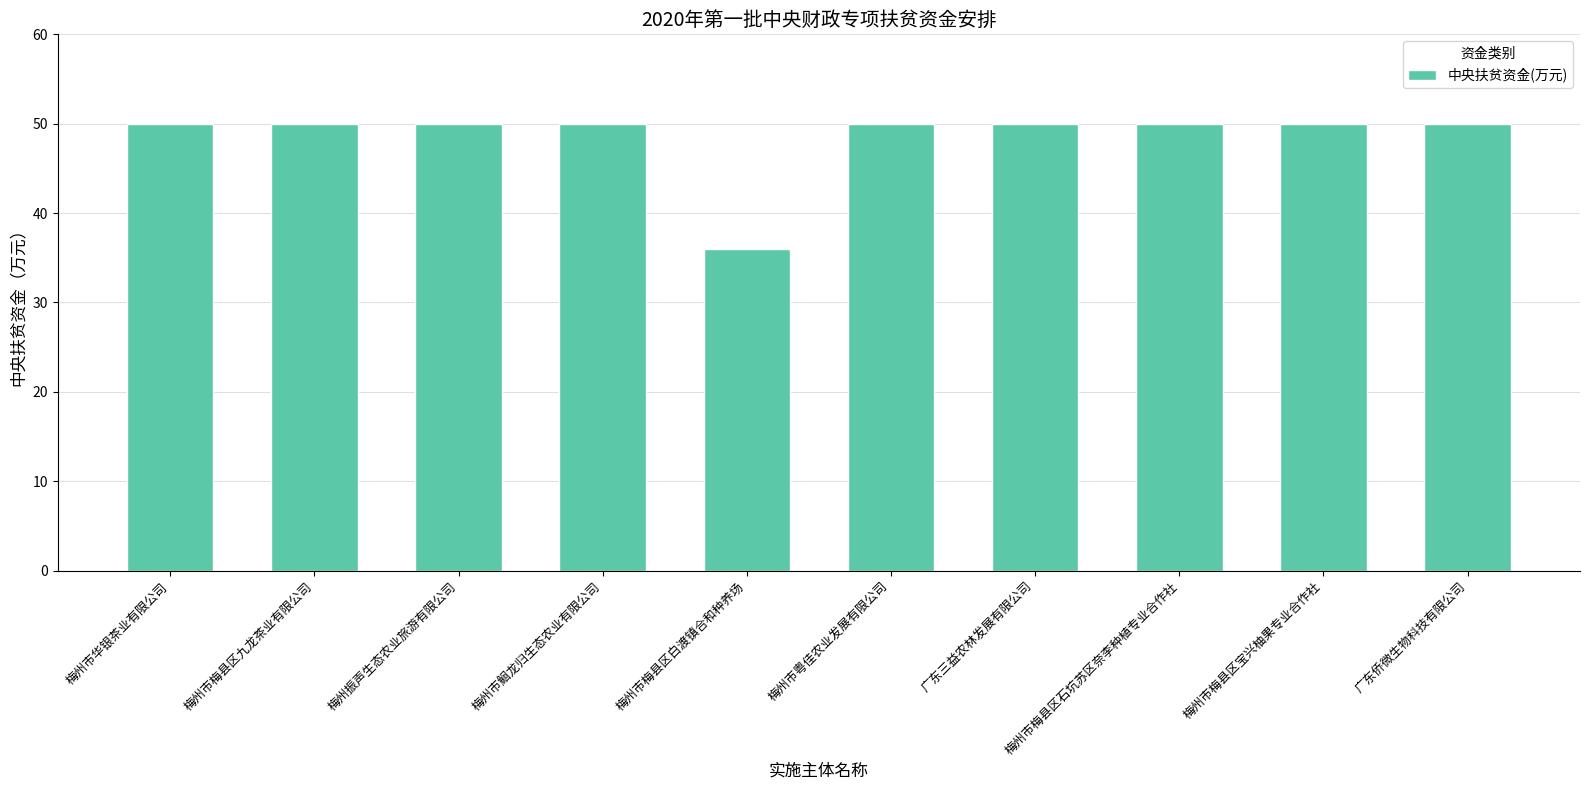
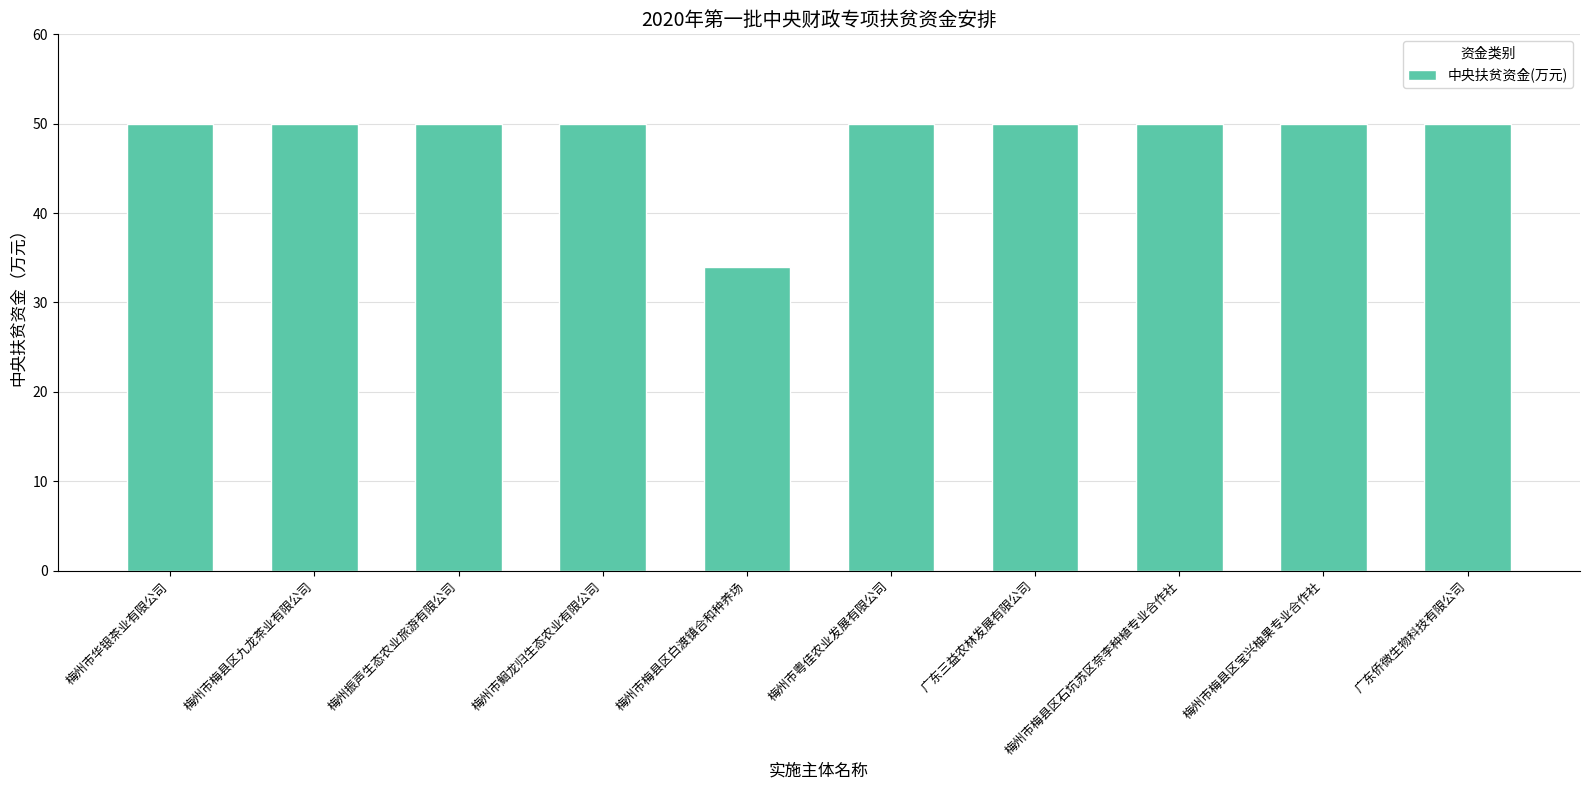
梅州市梅县区白渡镇合和种养场: 36 -> 34
